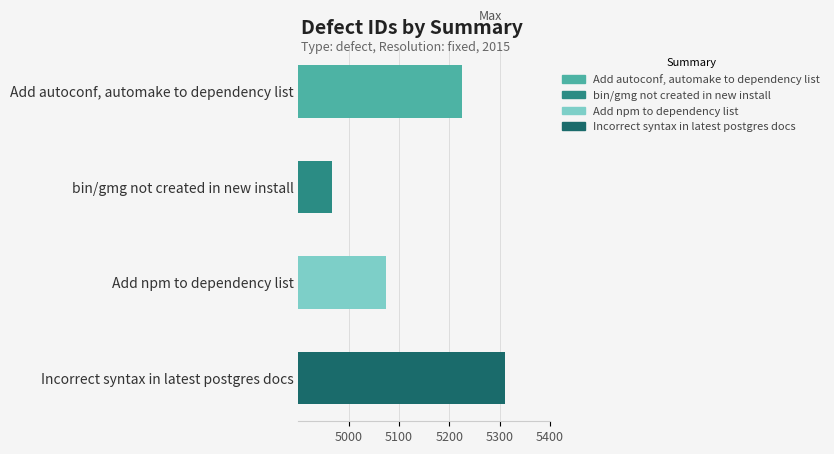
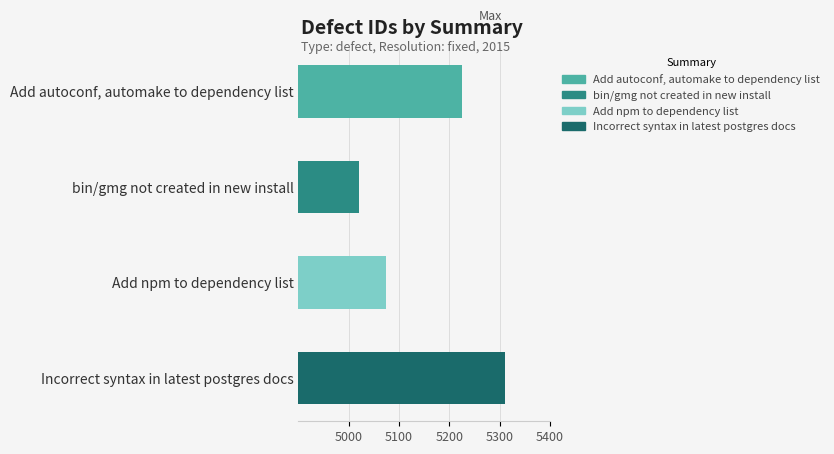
bin/gmg not created in new install: 4970 -> 5020
